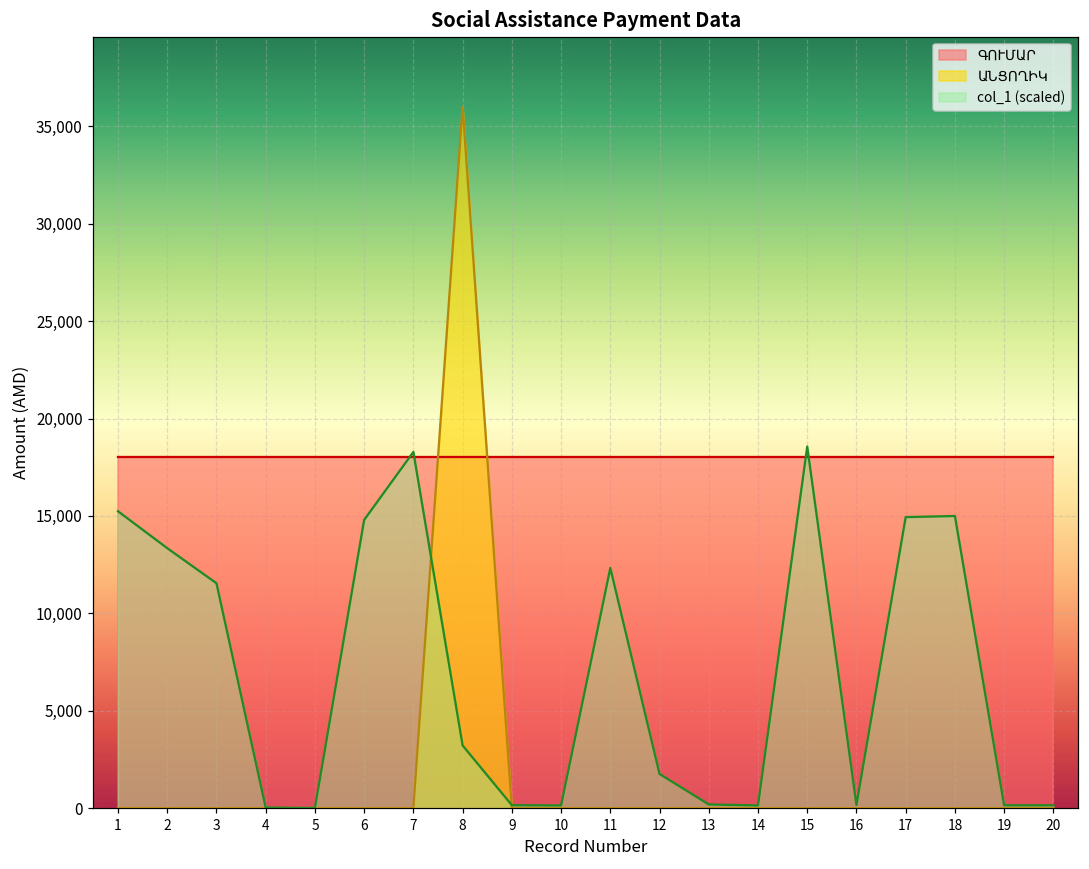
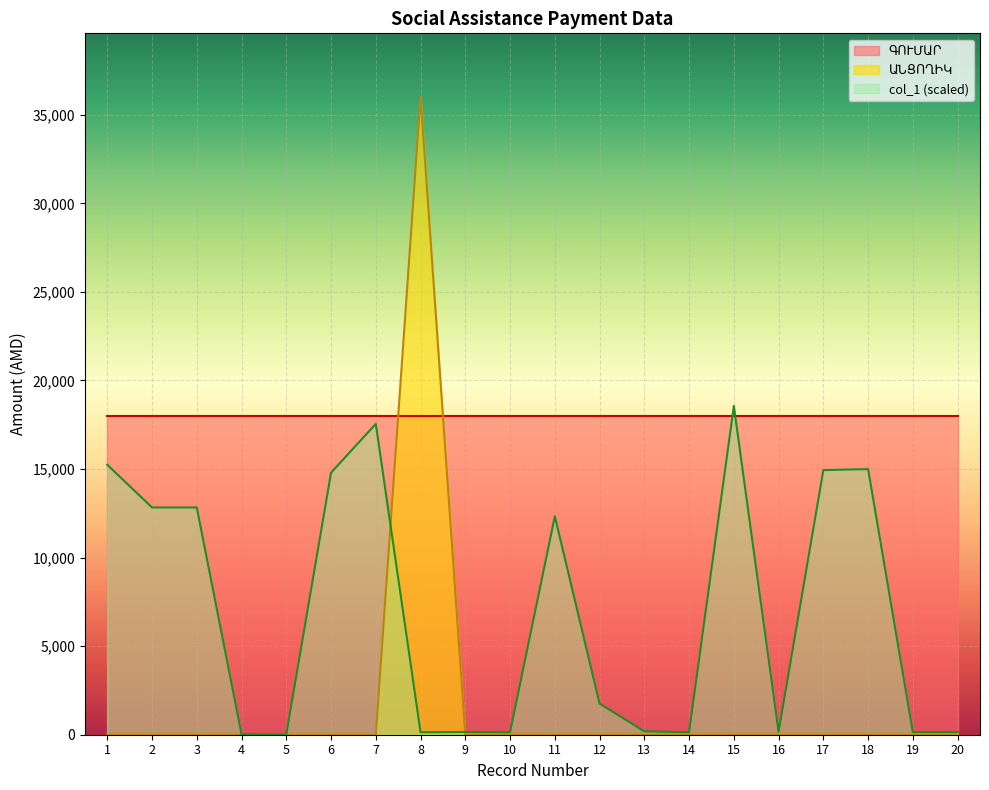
col_1 (scaled), 2: 13,300 -> 12,800
col_1 (scaled), 3: 11,500 -> 12,800
col_1 (scaled), 7: 18,300 -> 17,600
col_1 (scaled), 8: 3,200 -> 100
